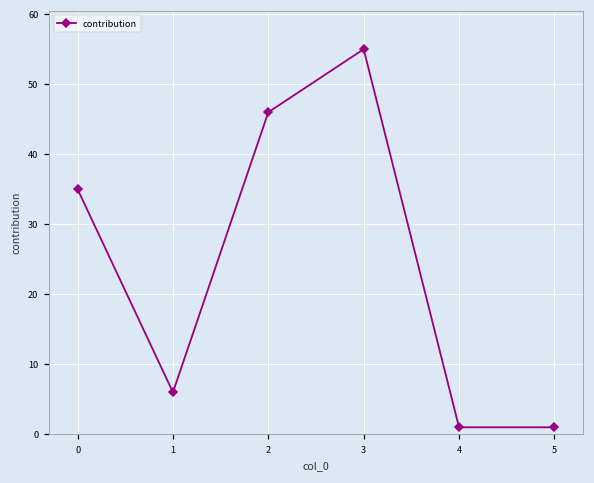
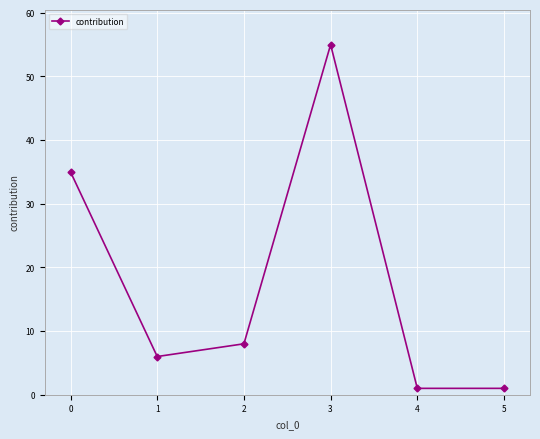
2: 46 -> 8
